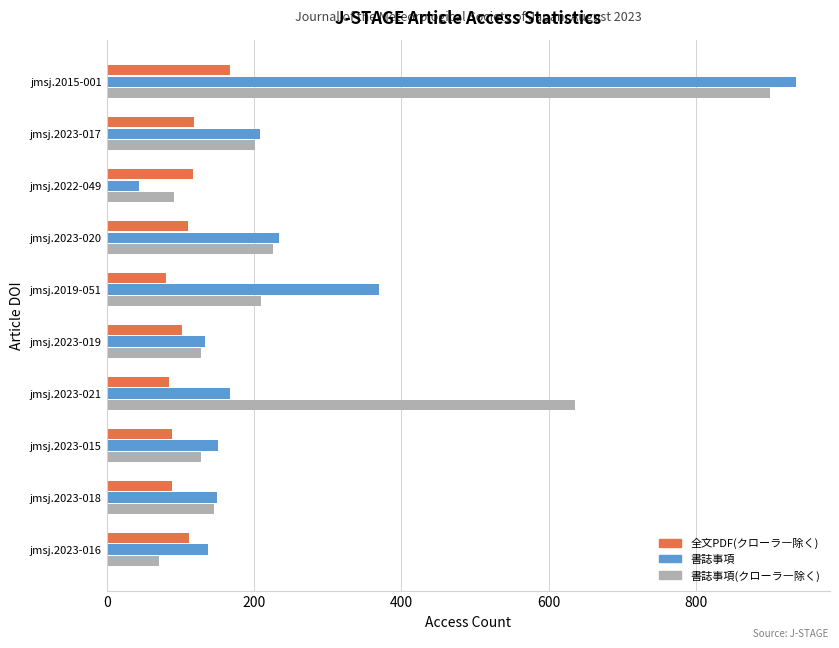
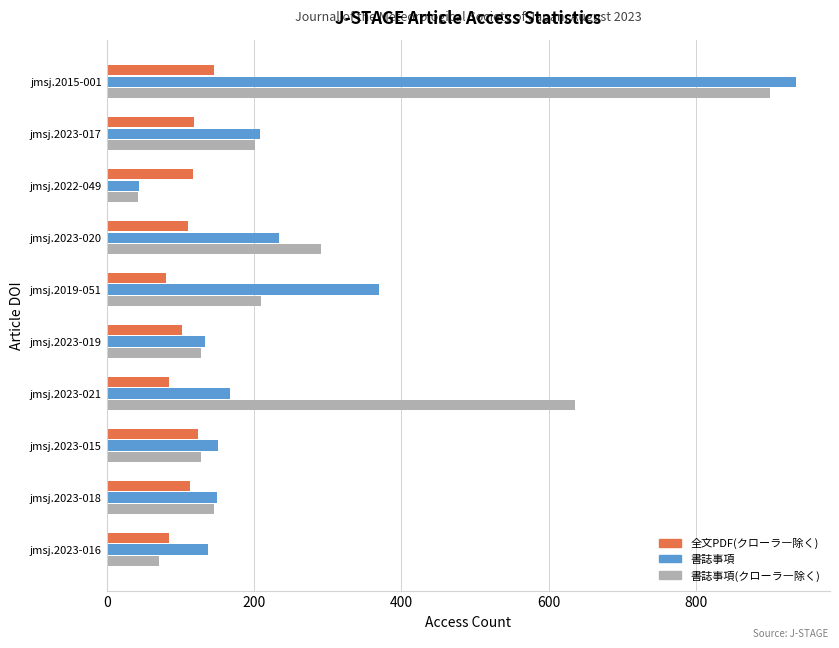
全文PDF(クローラ―除く), jmsj.2015-001: 170 -> 150
書誌事項(クローラ―除く), jmsj.2022-049: 90 -> 40
書誌事項(クローラ―除く), jmsj.2023-020: 230 -> 290
全文PDF(クローラ―除く), jmsj.2023-015: 90 -> 120
全文PDF(クローラ―除く), jmsj.2023-018: 90 -> 110
全文PDF(クローラ―除く), jmsj.2023-016: 110 -> 90
